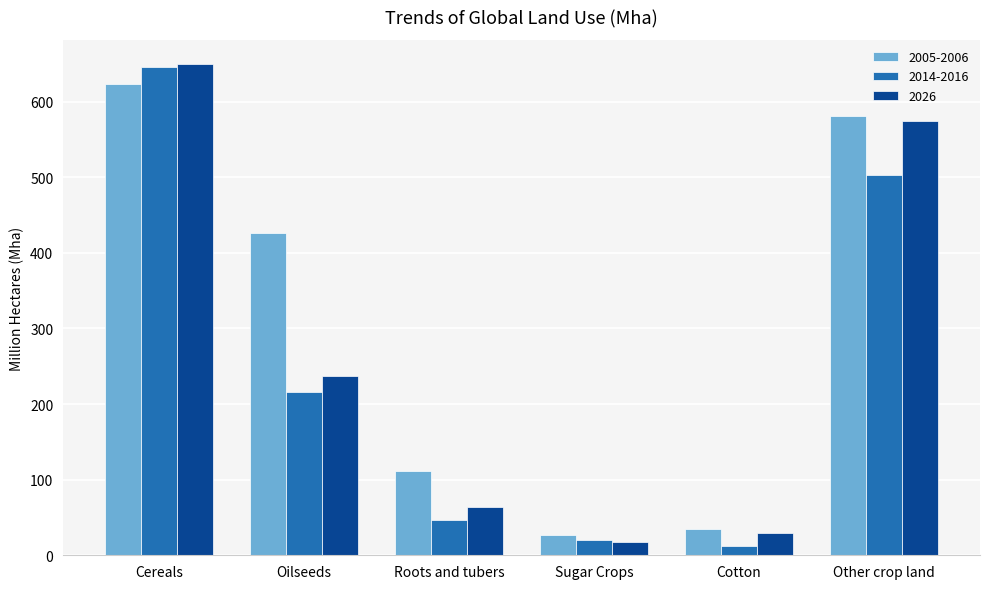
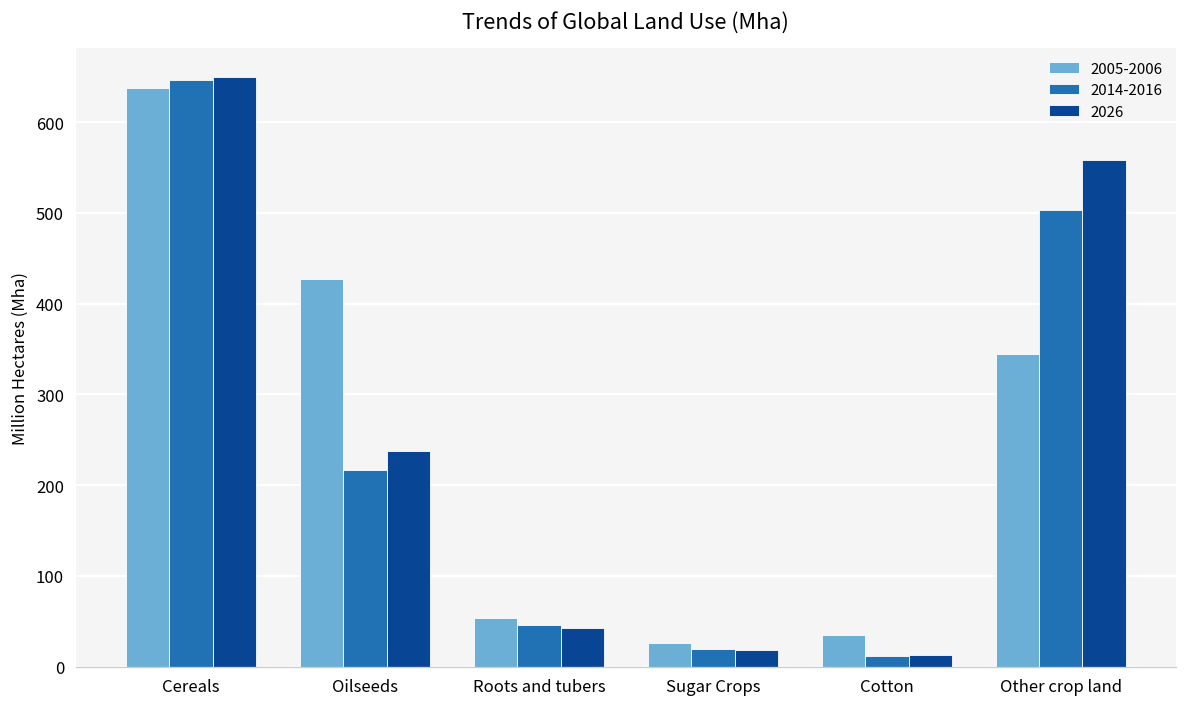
2005-2006, Cereals: 620 -> 640
2005-2006, Roots and tubers: 110 -> 50
2026, Roots and tubers: 60 -> 40
2026, Cotton: 30 -> 10
2005-2006, Other crop land: 580 -> 340
2026, Other crop land: 570 -> 560
